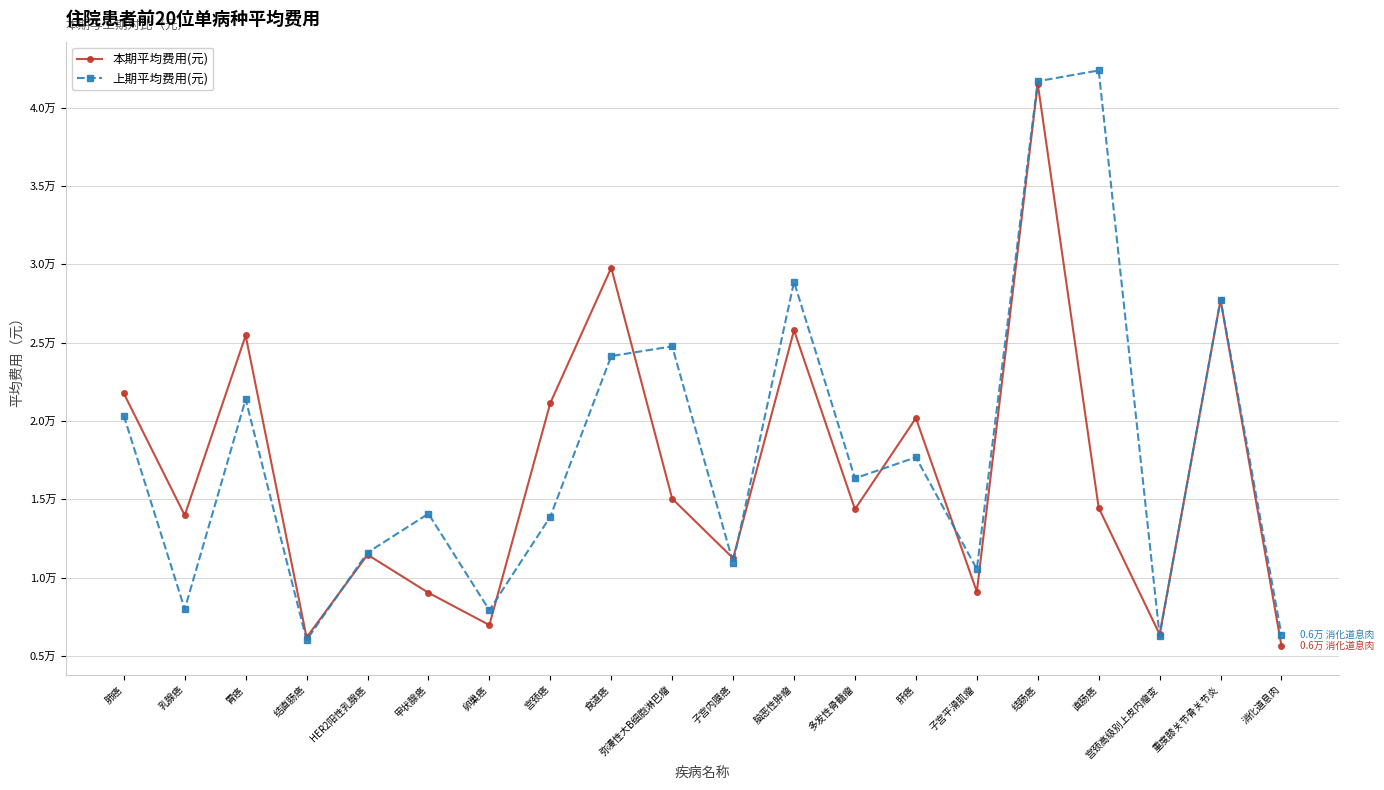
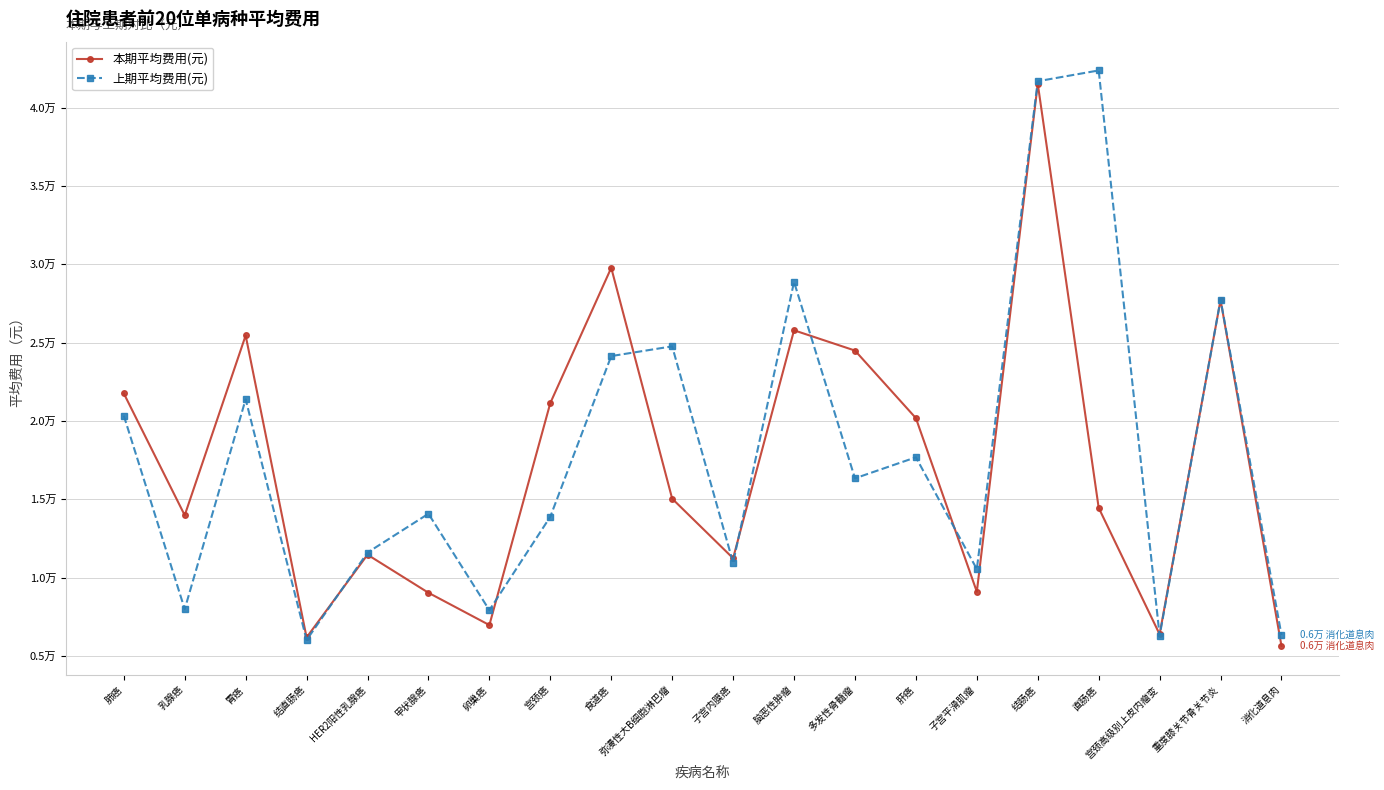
本期平均费用(元), 多发性骨髓瘤: 1.44万 -> 2.45万
